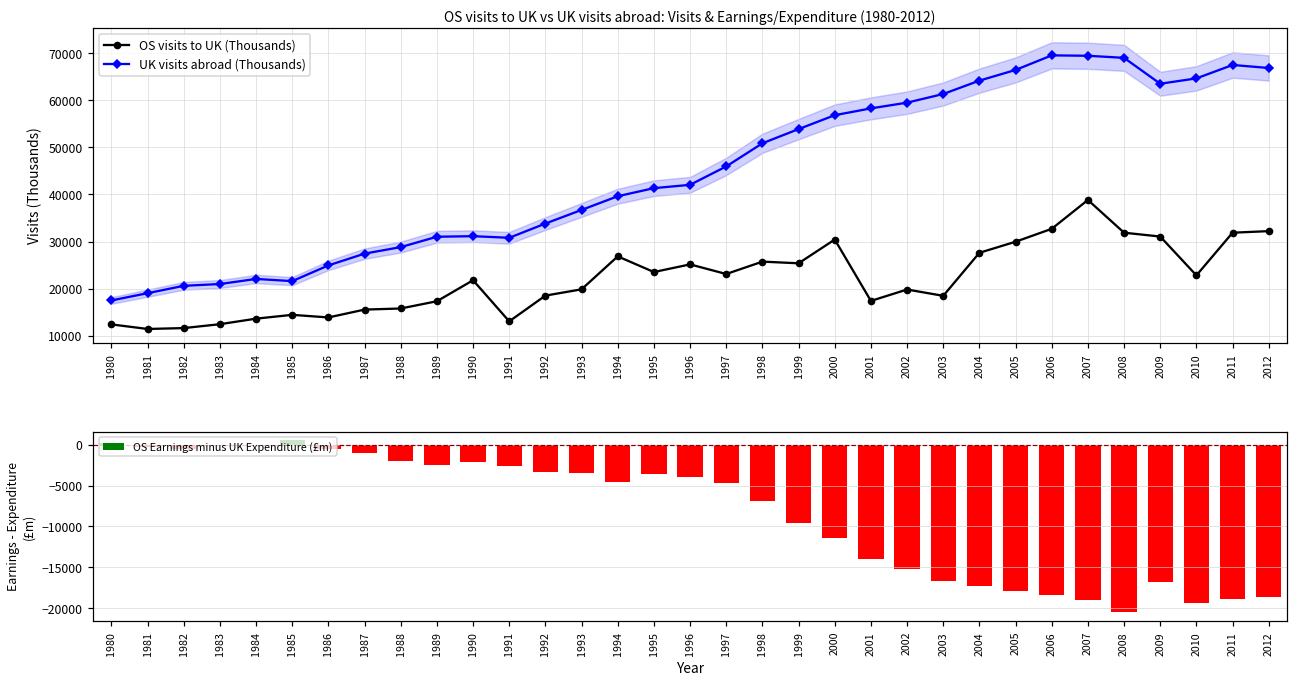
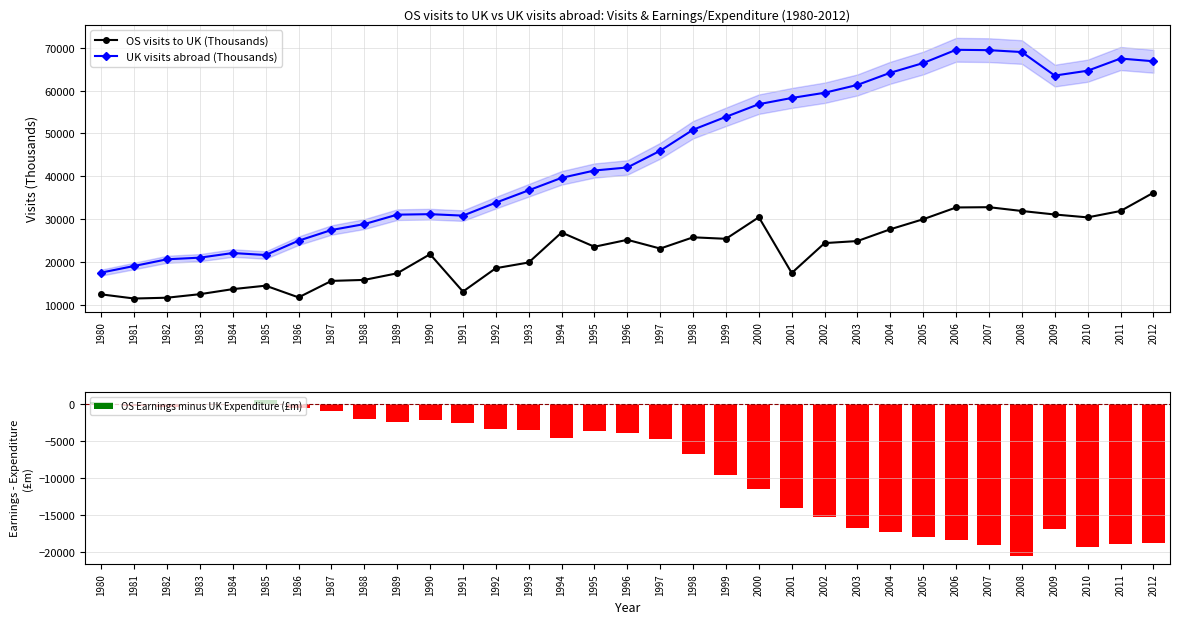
OS visits to UK vs UK visits abroad: Visits & Earnings/Expenditure (1980-2012), OS visits to UK (Thousands), 1986: 14000 -> 12000
OS visits to UK vs UK visits abroad: Visits & Earnings/Expenditure (1980-2012), OS visits to UK (Thousands), 2002: 20000 -> 24000
OS visits to UK vs UK visits abroad: Visits & Earnings/Expenditure (1980-2012), OS visits to UK (Thousands), 2003: 18000 -> 25000
OS visits to UK vs UK visits abroad: Visits & Earnings/Expenditure (1980-2012), OS visits to UK (Thousands), 2007: 39000 -> 33000
OS visits to UK vs UK visits abroad: Visits & Earnings/Expenditure (1980-2012), OS visits to UK (Thousands), 2010: 23000 -> 30000
OS visits to UK vs UK visits abroad: Visits & Earnings/Expenditure (1980-2012), OS visits to UK (Thousands), 2012: 32000 -> 36000
